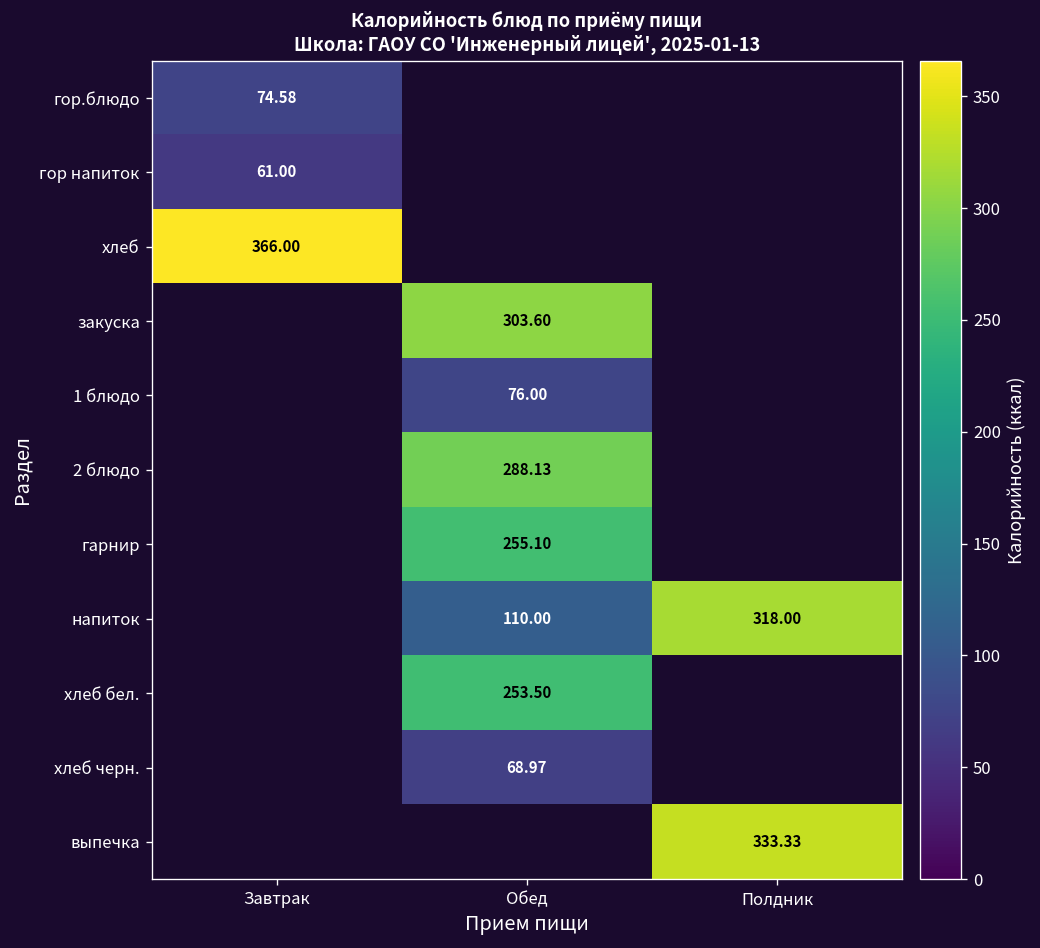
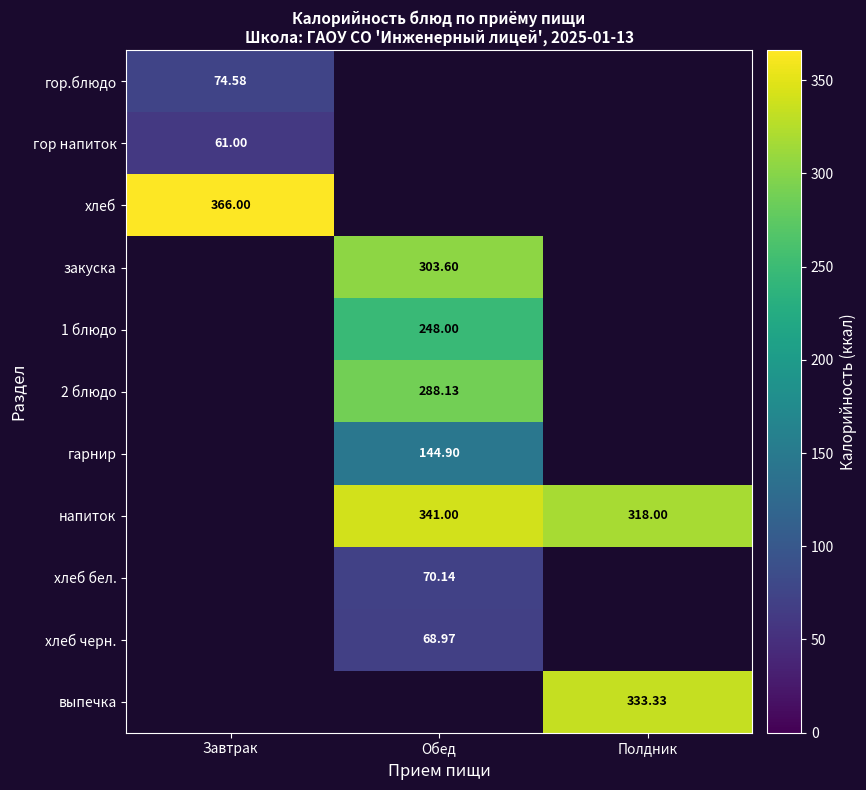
1 блюдо, Обед: 76.00 -> 248.00
гарнир, Обед: 255.10 -> 144.90
напиток, Обед: 110.00 -> 341.00
хлеб бел., Обед: 253.50 -> 70.14
